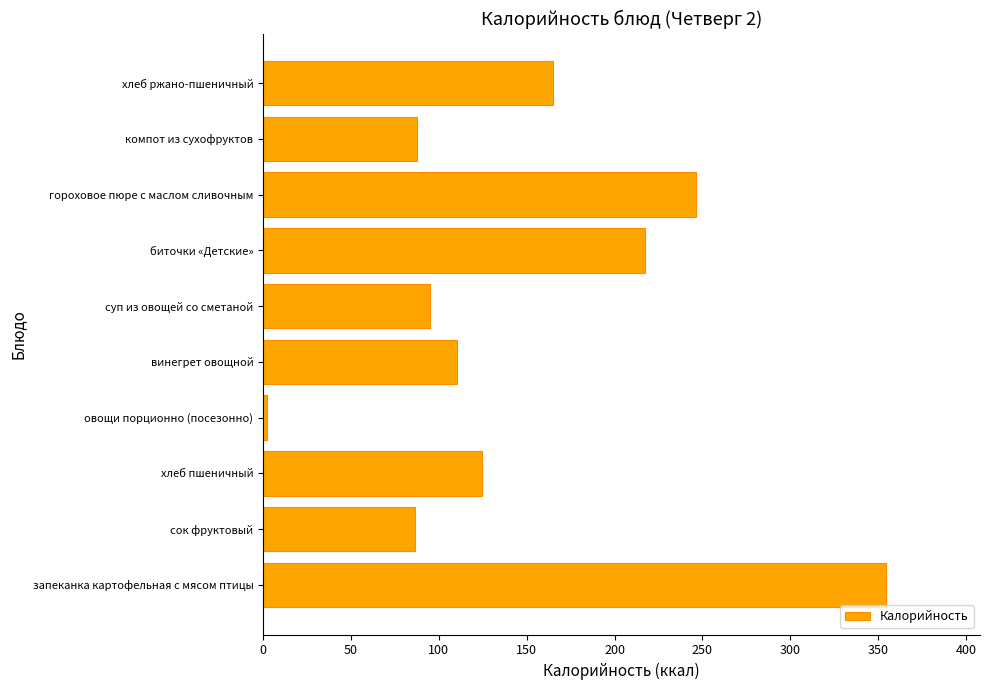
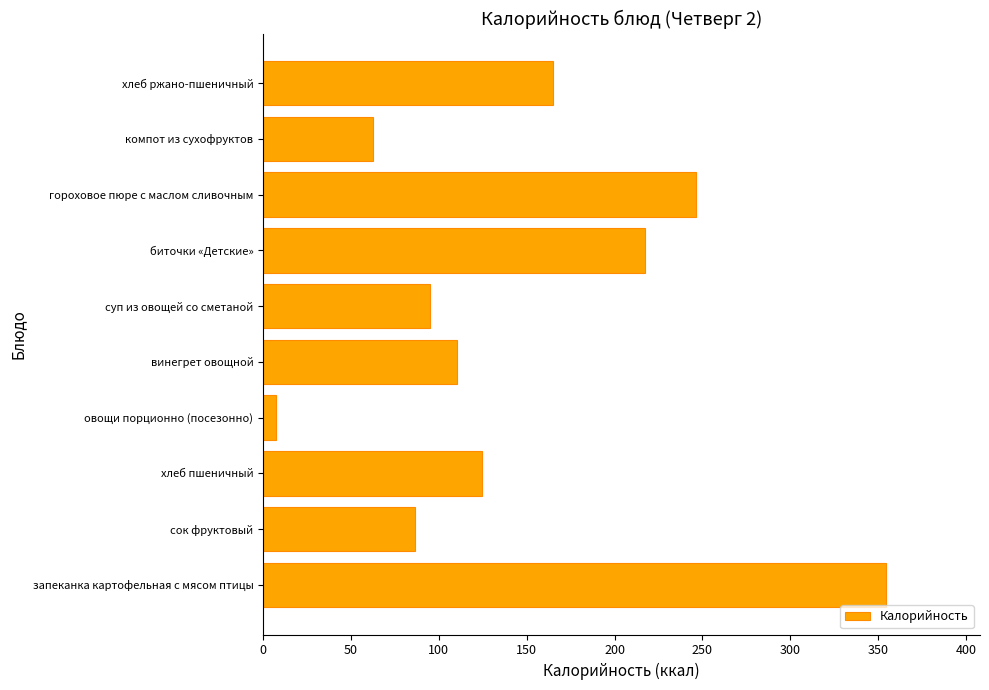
компот из сухофруктов: 88 -> 63
овощи порционно (посезонно): 2 -> 7
